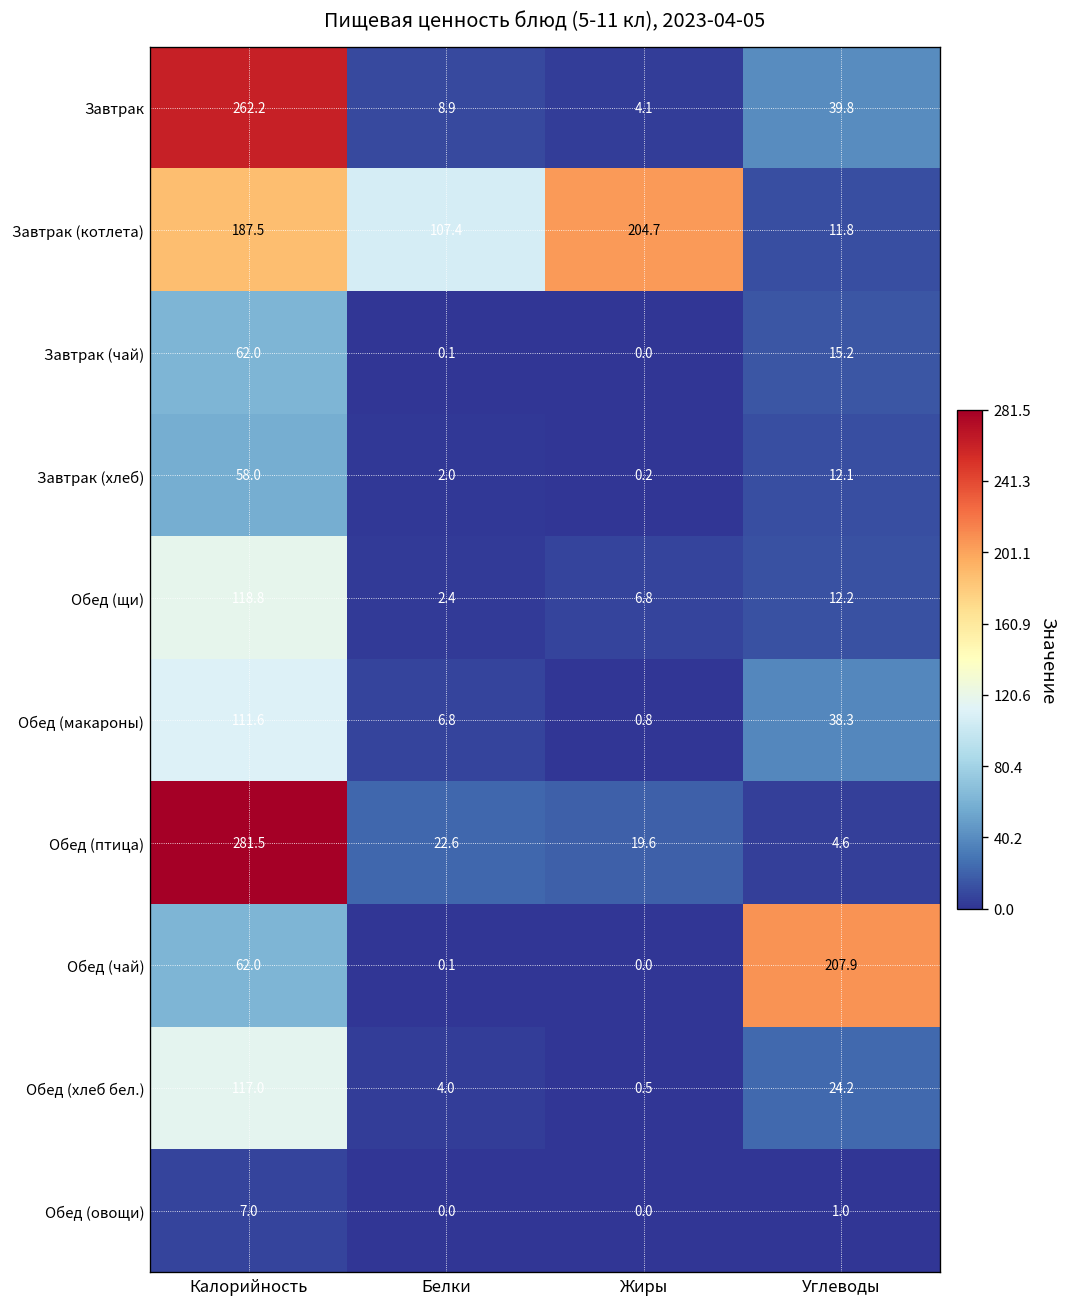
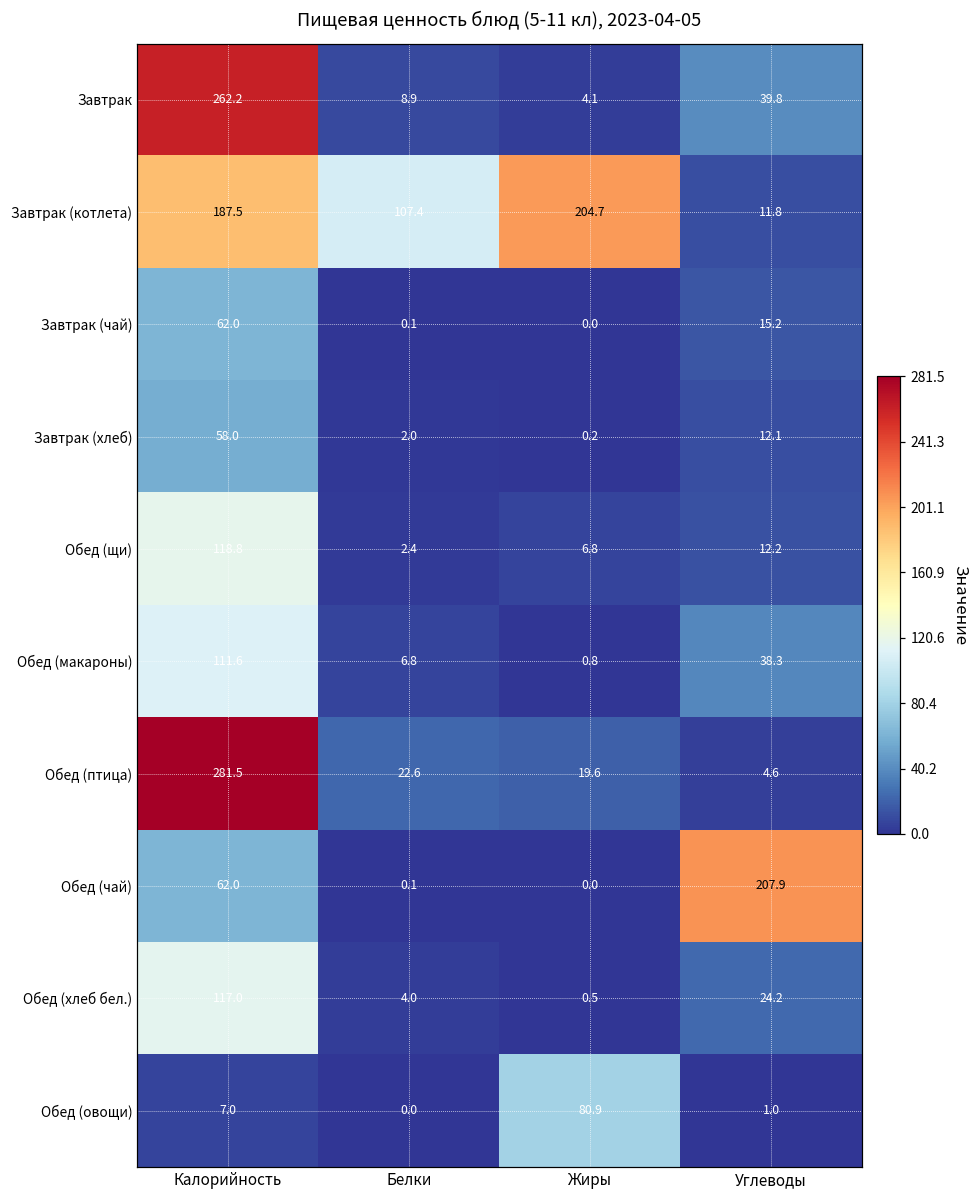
Обед (овощи), Жиры: 0.0 -> 80.9
